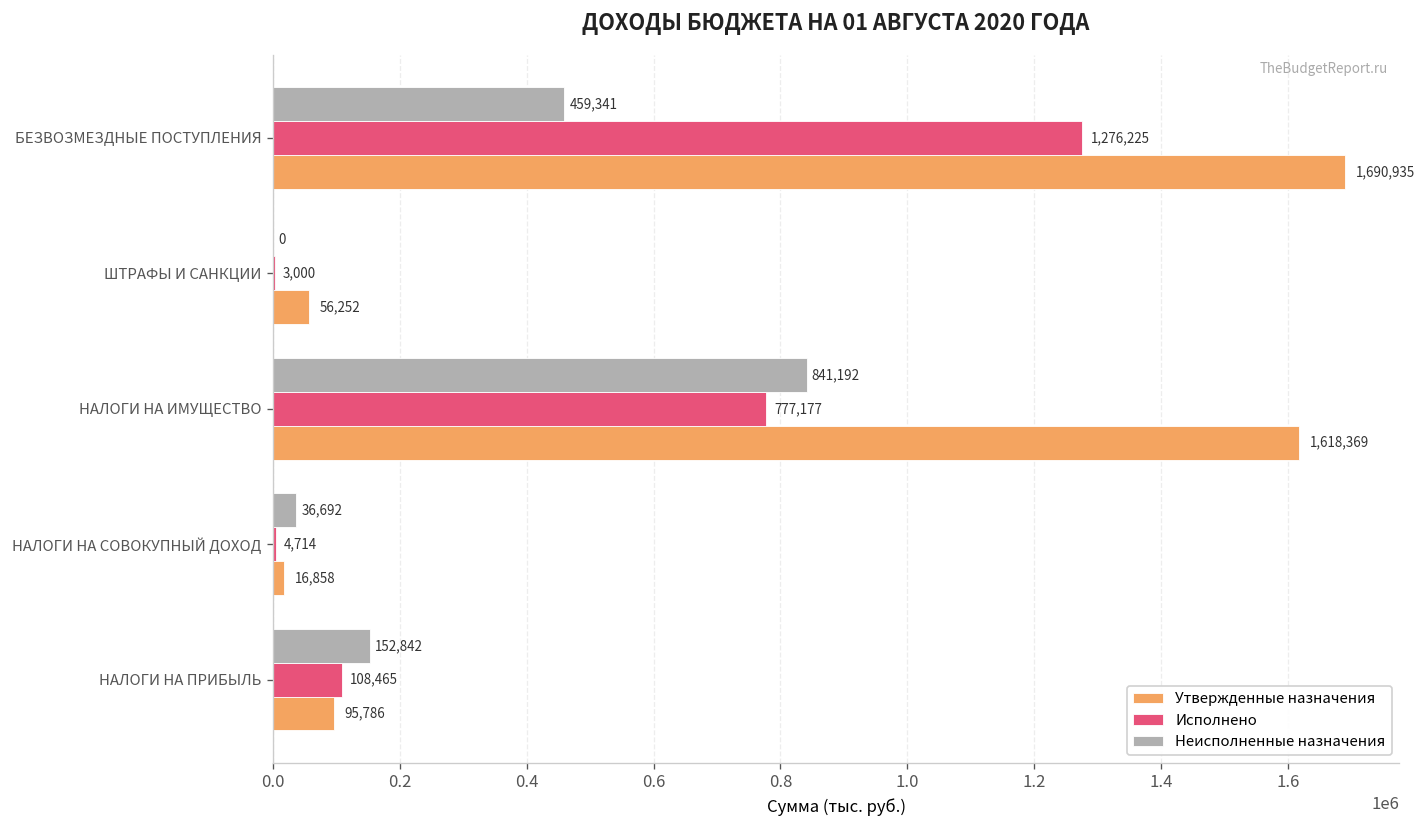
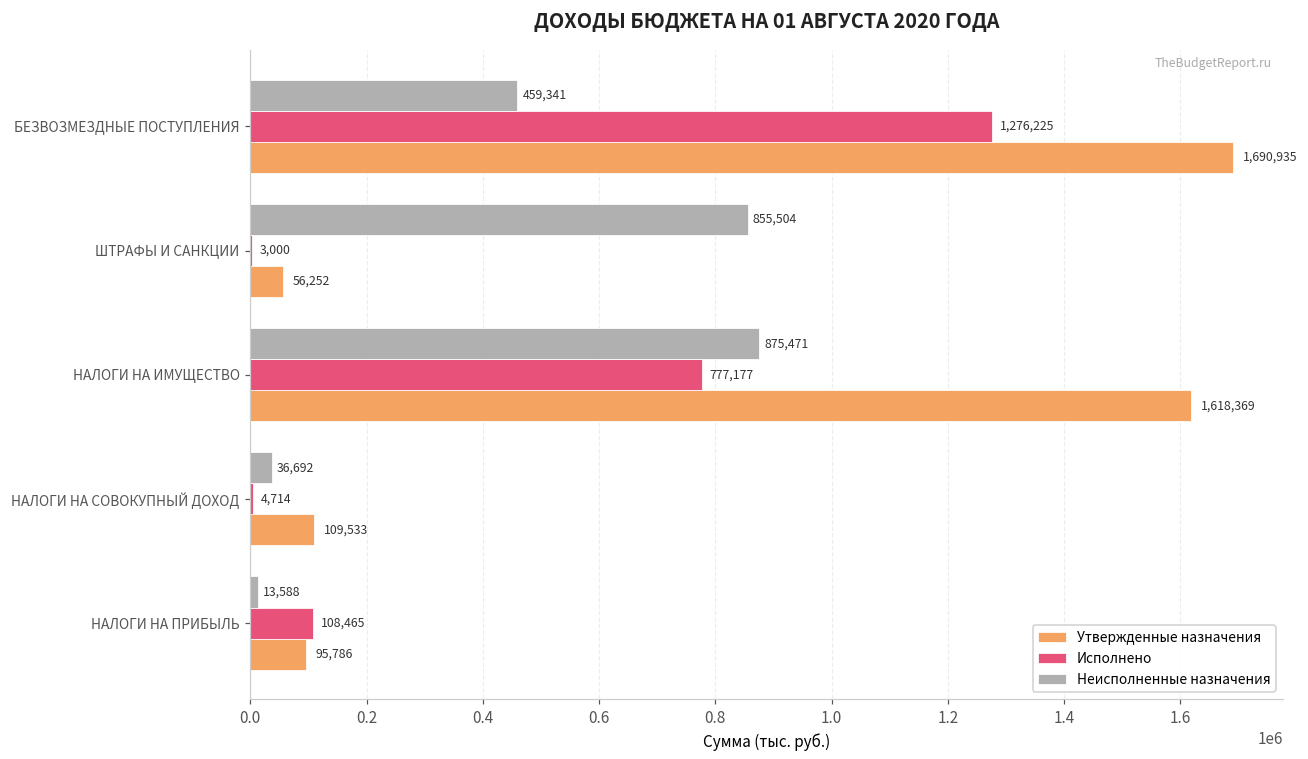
Неисполненные назначения, ШТРАФЫ И САНКЦИИ: 0 -> 855,504
Неисполненные назначения, НАЛОГИ НА ИМУЩЕСТВО: 841,192 -> 875,471
Утвержденные назначения, НАЛОГИ НА СОВОКУПНЫЙ ДОХОД: 16,858 -> 109,533
Неисполненные назначения, НАЛОГИ НА ПРИБЫЛЬ: 152,842 -> 13,588
